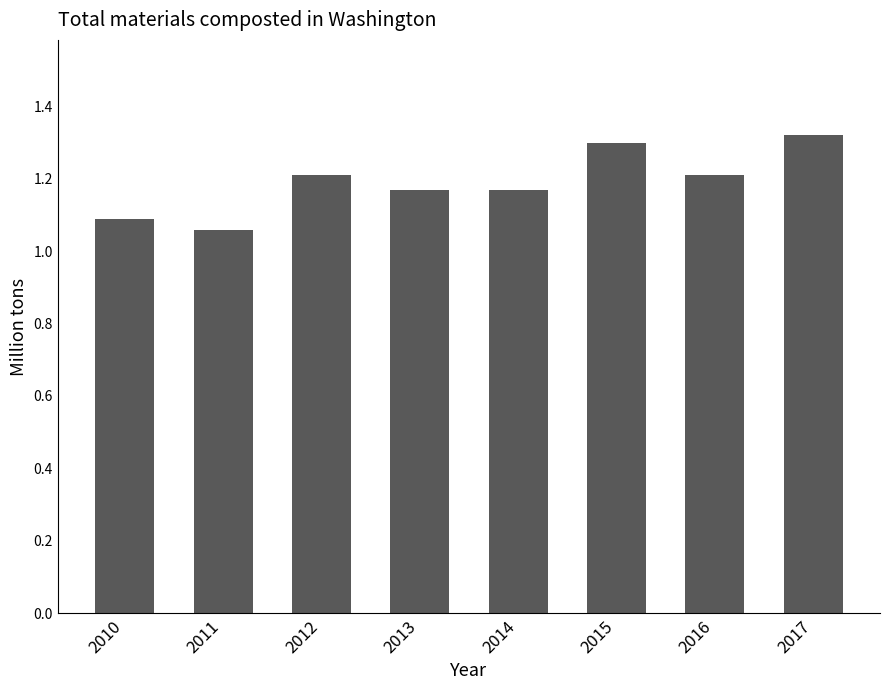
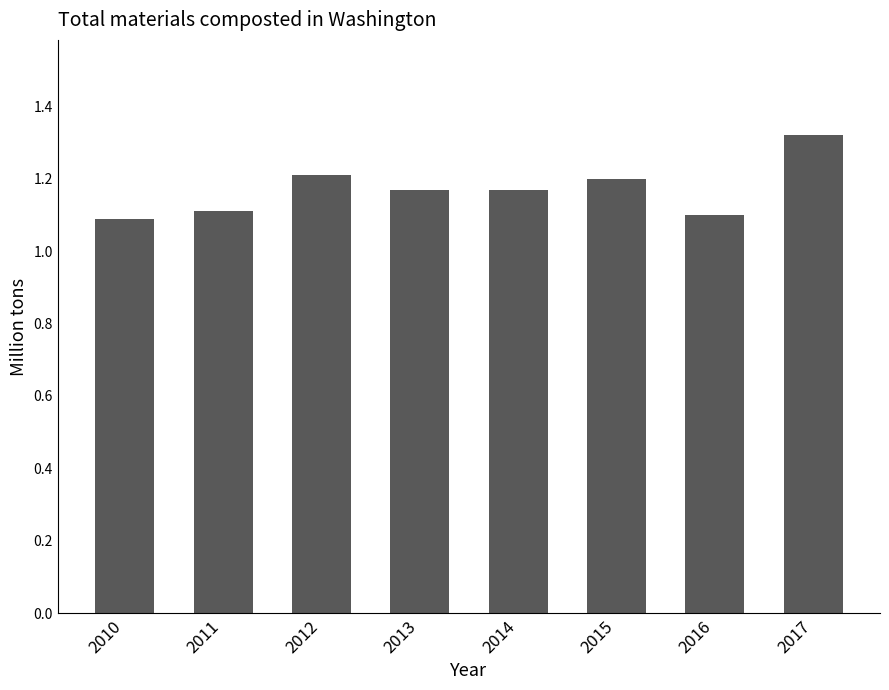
2011: 1.06 -> 1.11
2015: 1.3 -> 1.2
2016: 1.21 -> 1.10
